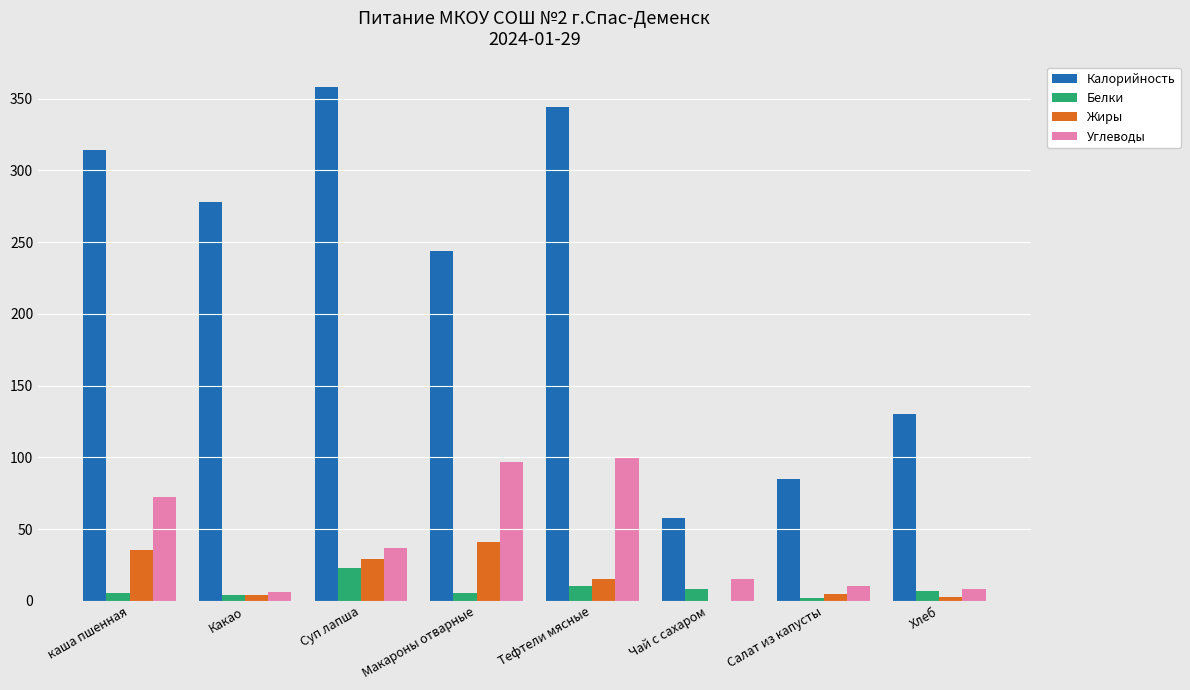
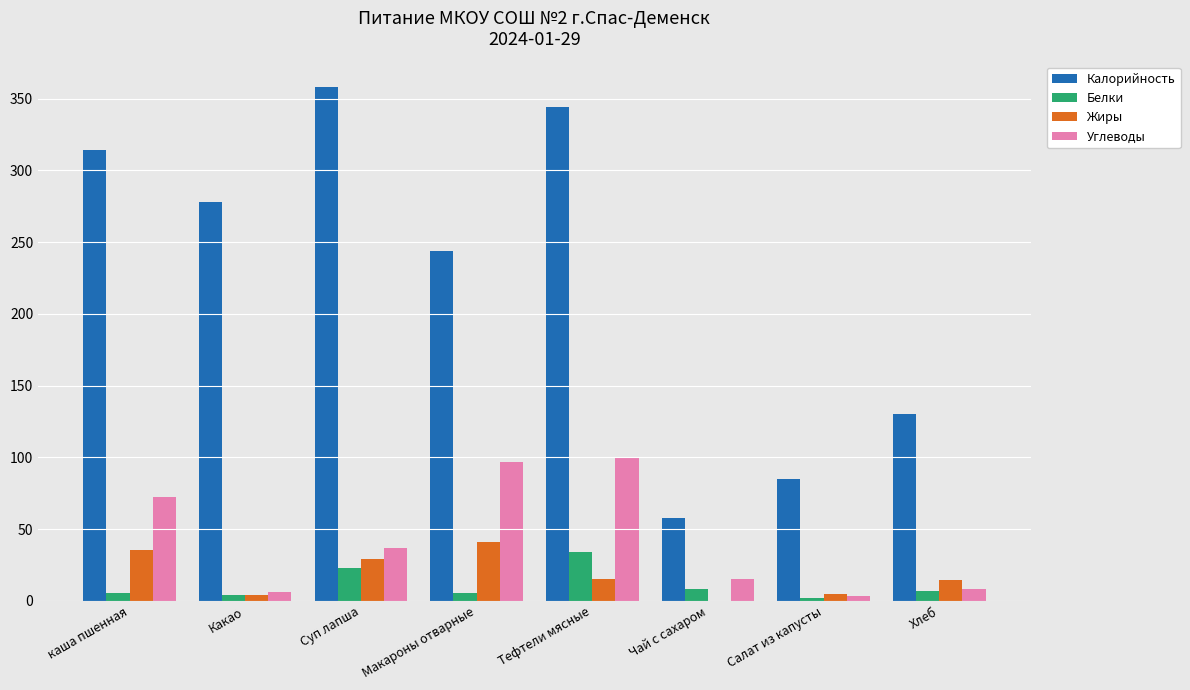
Белки, Тефтели мясные: 10 -> 34
Углеводы, Салат из капусты: 10 -> 3
Жиры, Хлеб: 2 -> 14
